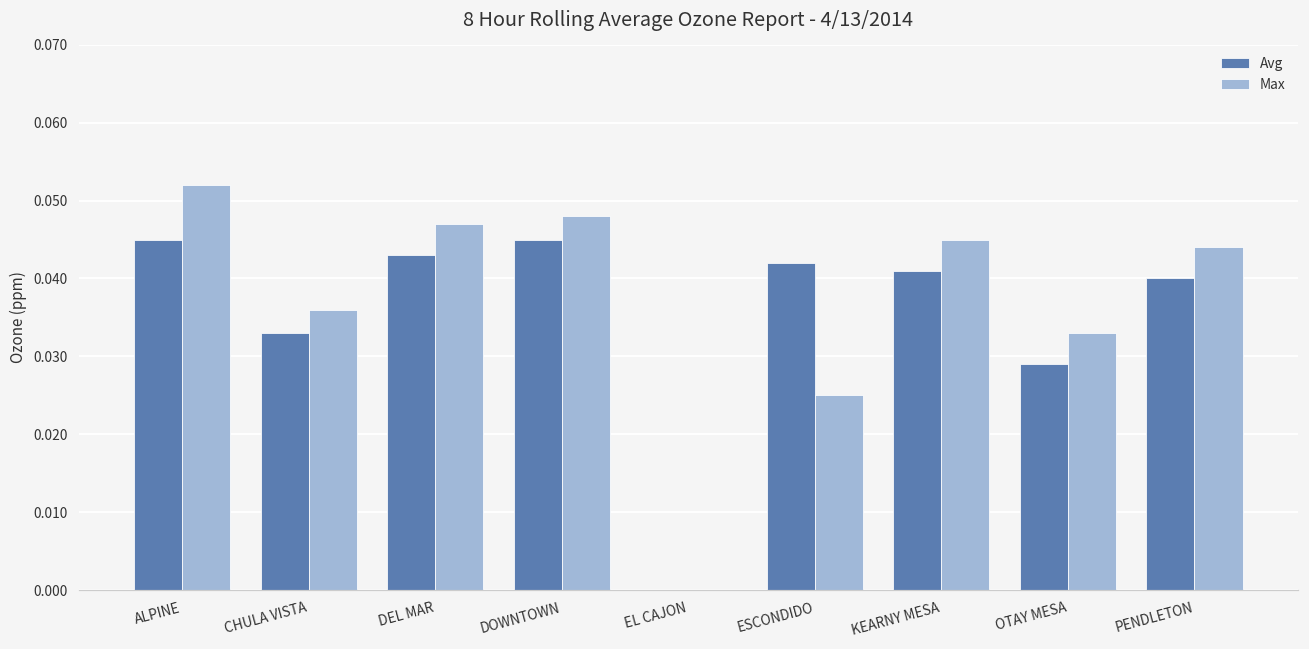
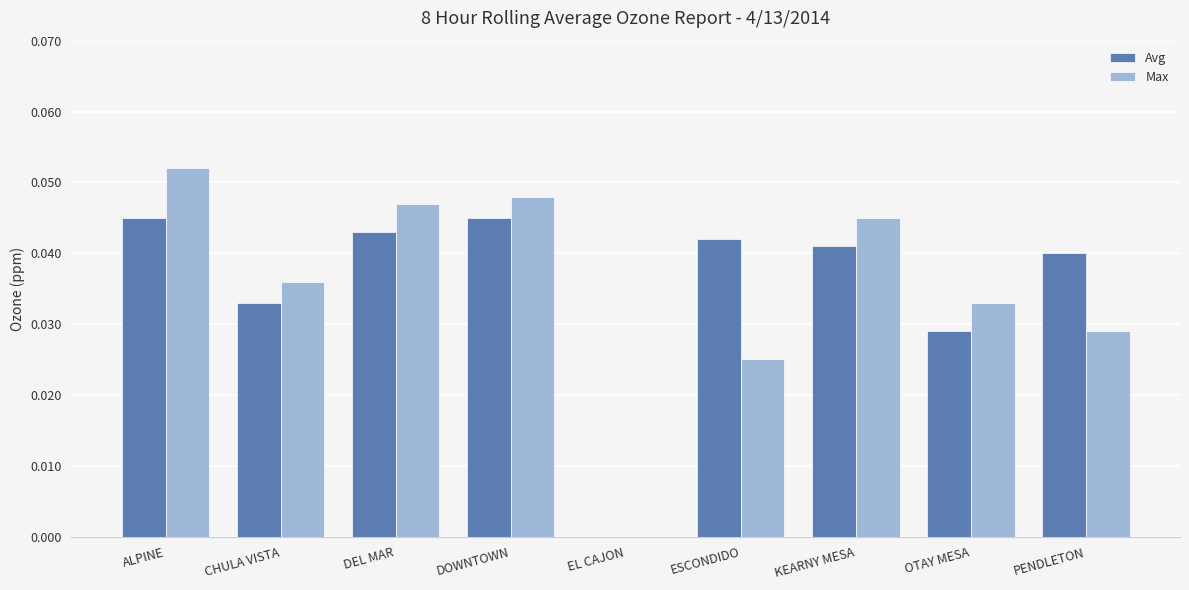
Max, PENDLETON: 0.044 -> 0.029
